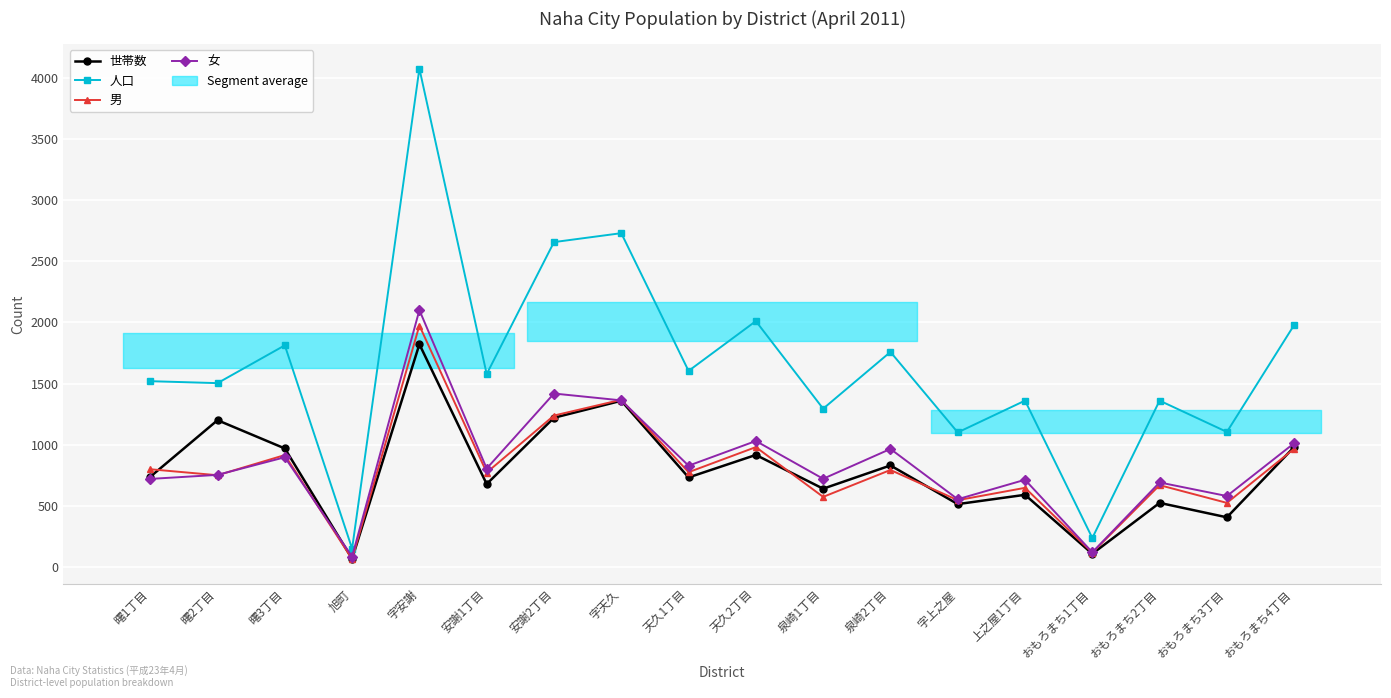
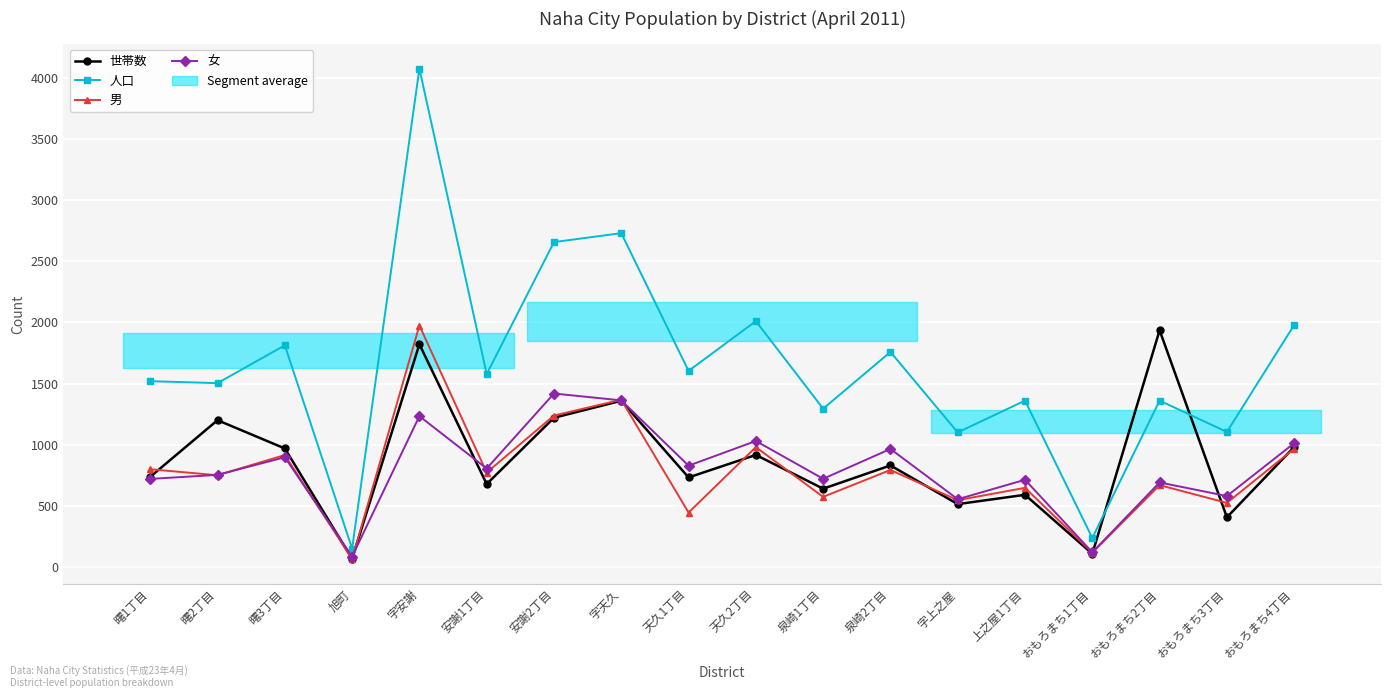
女, 字安謝: 2100 -> 1230
男, 天久1丁目: 780 -> 450
世帯数, おもろまち2丁目: 520 -> 1940
